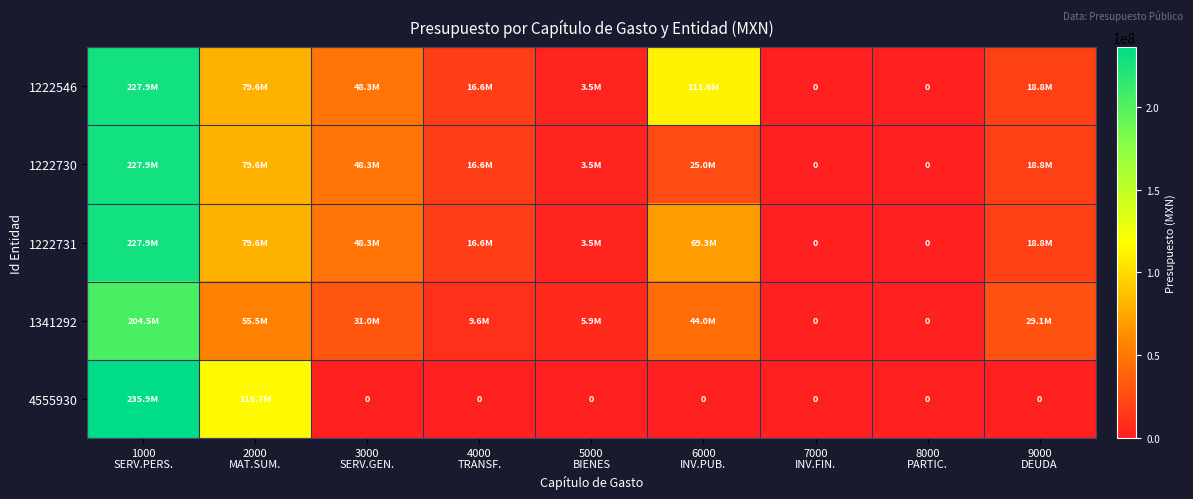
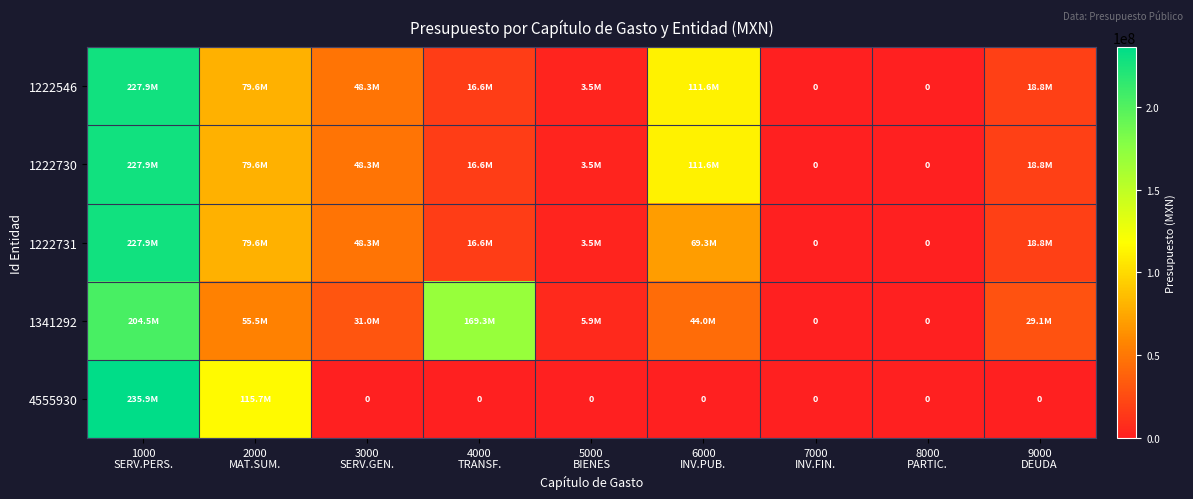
1222730, 6000 INV.PUB.: 25.0M -> 111.6M
1341292, 4000 TRANSF.: 9.6M -> 169.3M
